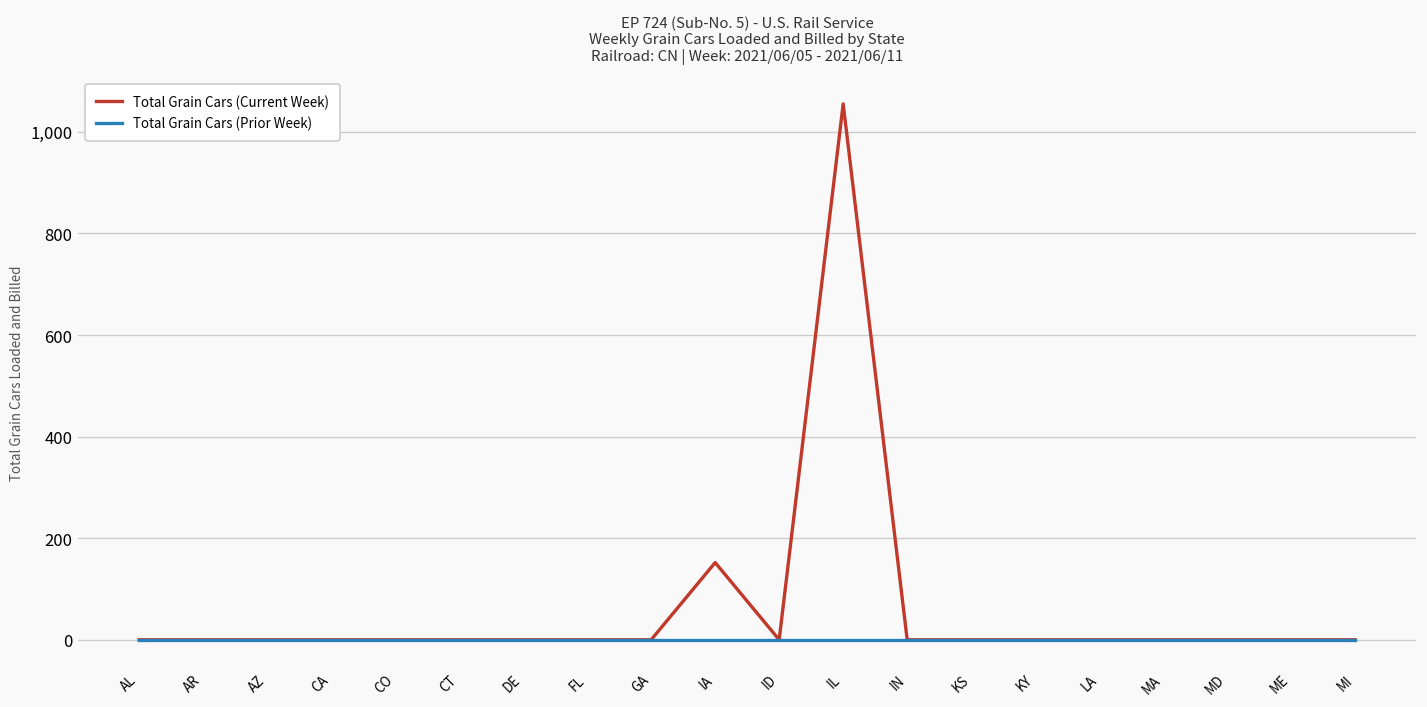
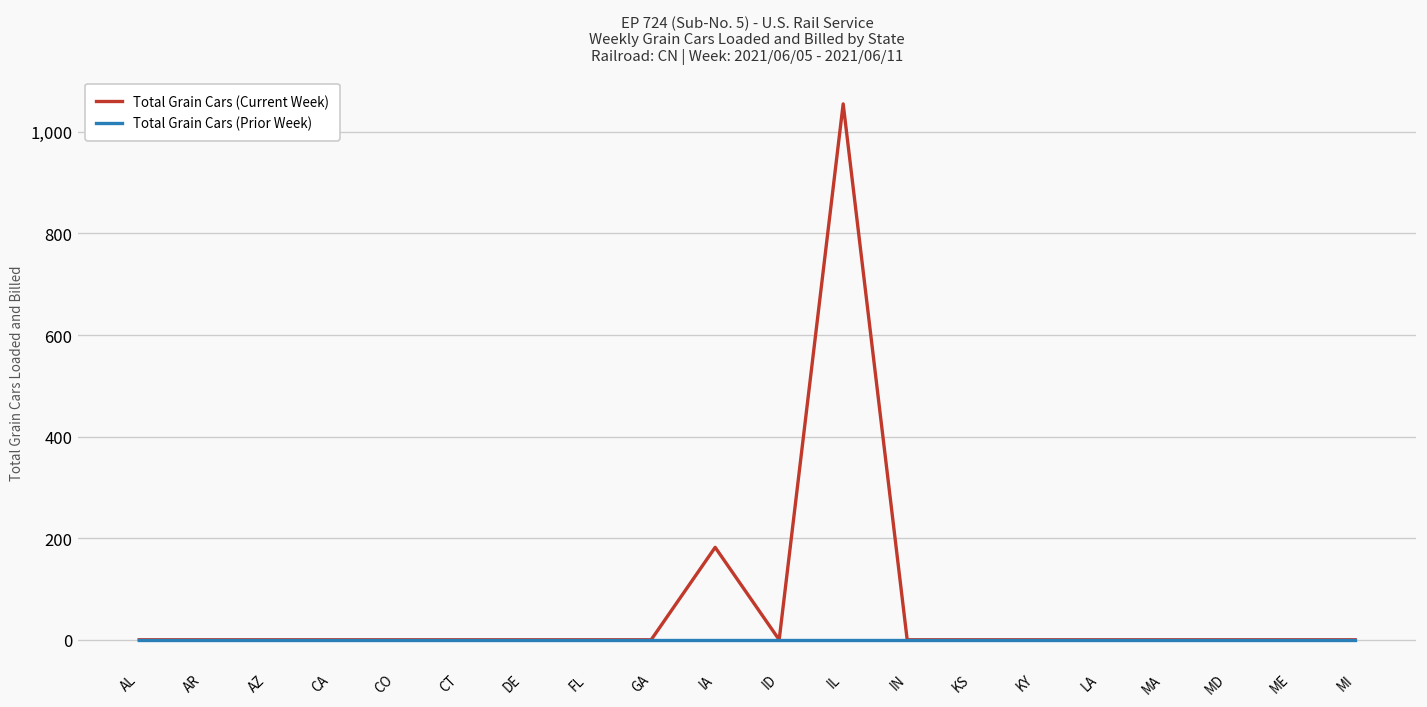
Total Grain Cars (Current Week), IA: 150 -> 180
